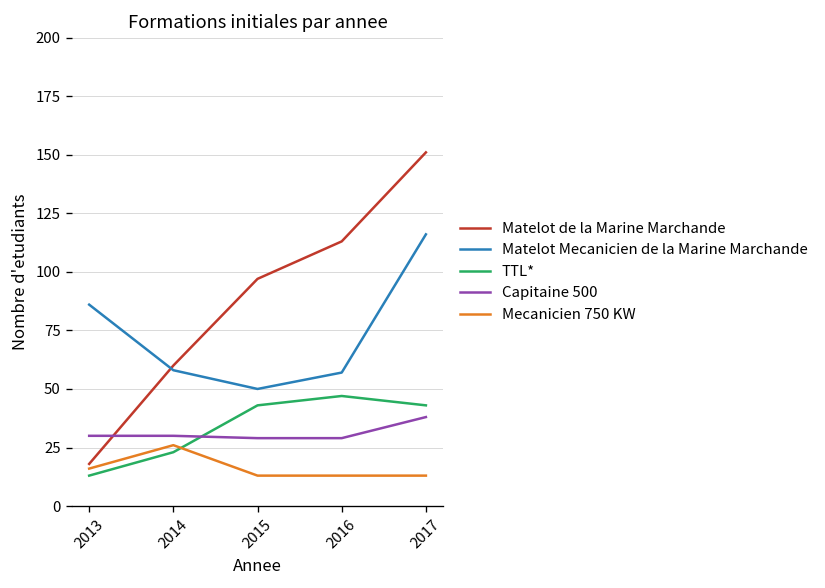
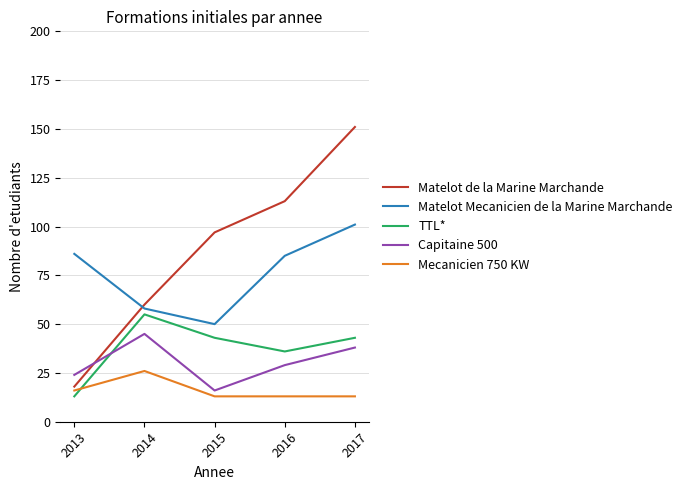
Capitaine 500, 2013: 30 -> 24
TTL*, 2014: 23 -> 55
Capitaine 500, 2014: 30 -> 45
Capitaine 500, 2015: 29 -> 16
Matelot Mecanicien de la Marine Marchande, 2016: 57 -> 85
TTL*, 2016: 47 -> 36
Matelot Mecanicien de la Marine Marchande, 2017: 116 -> 101
